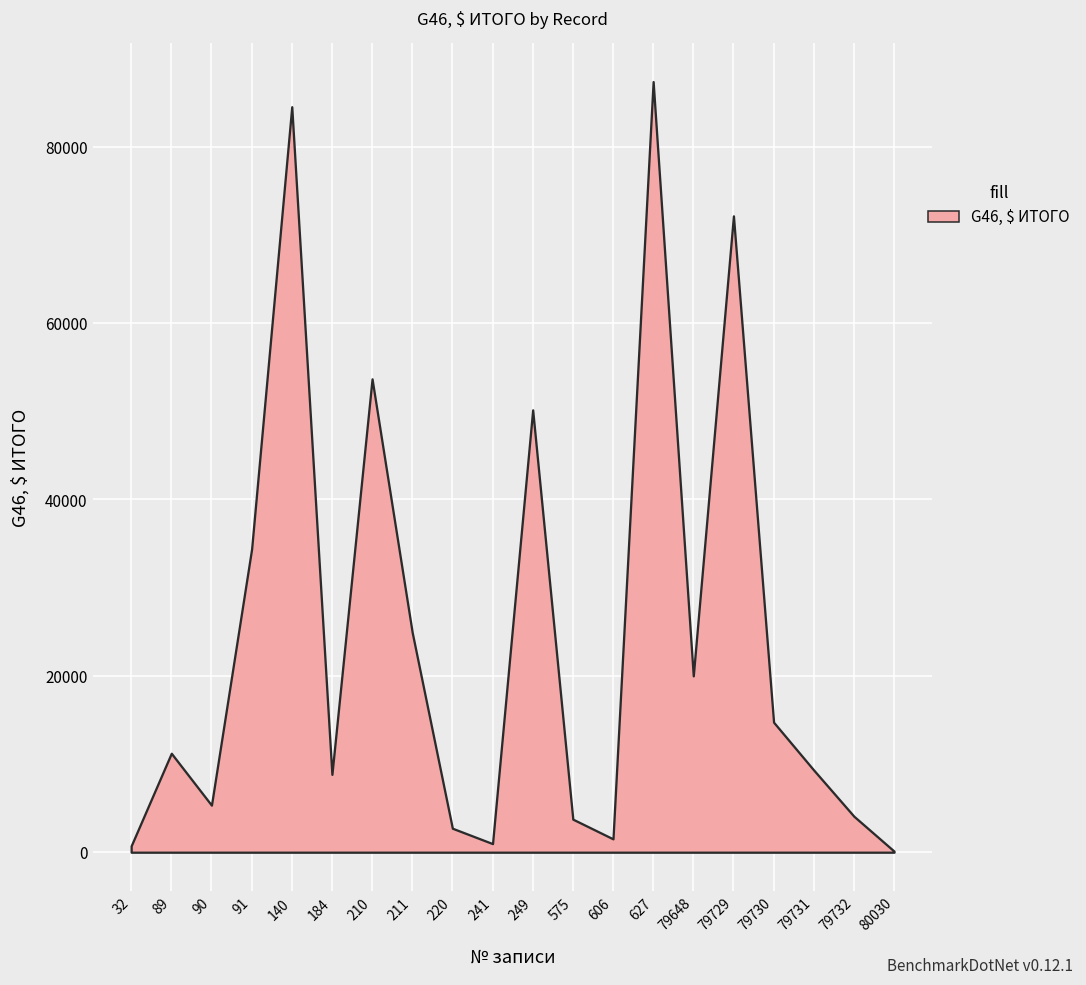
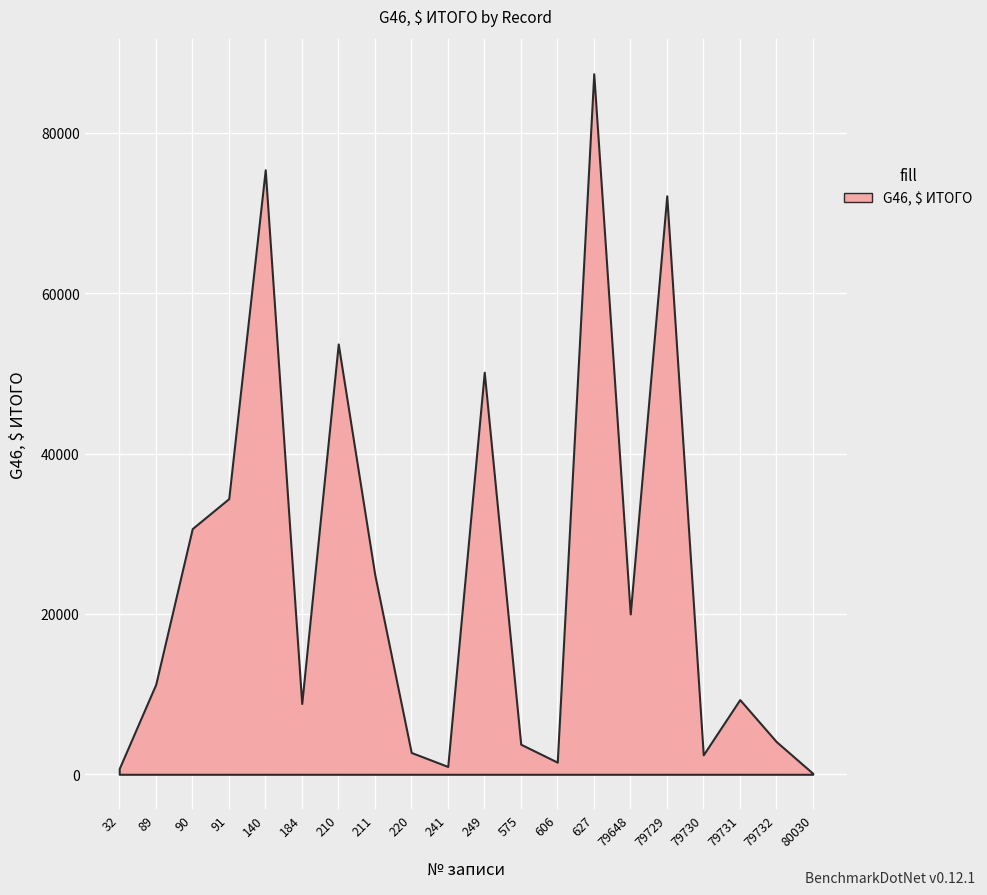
90: 5000 -> 31000
140: 85000 -> 75000
79730: 15000 -> 2000
